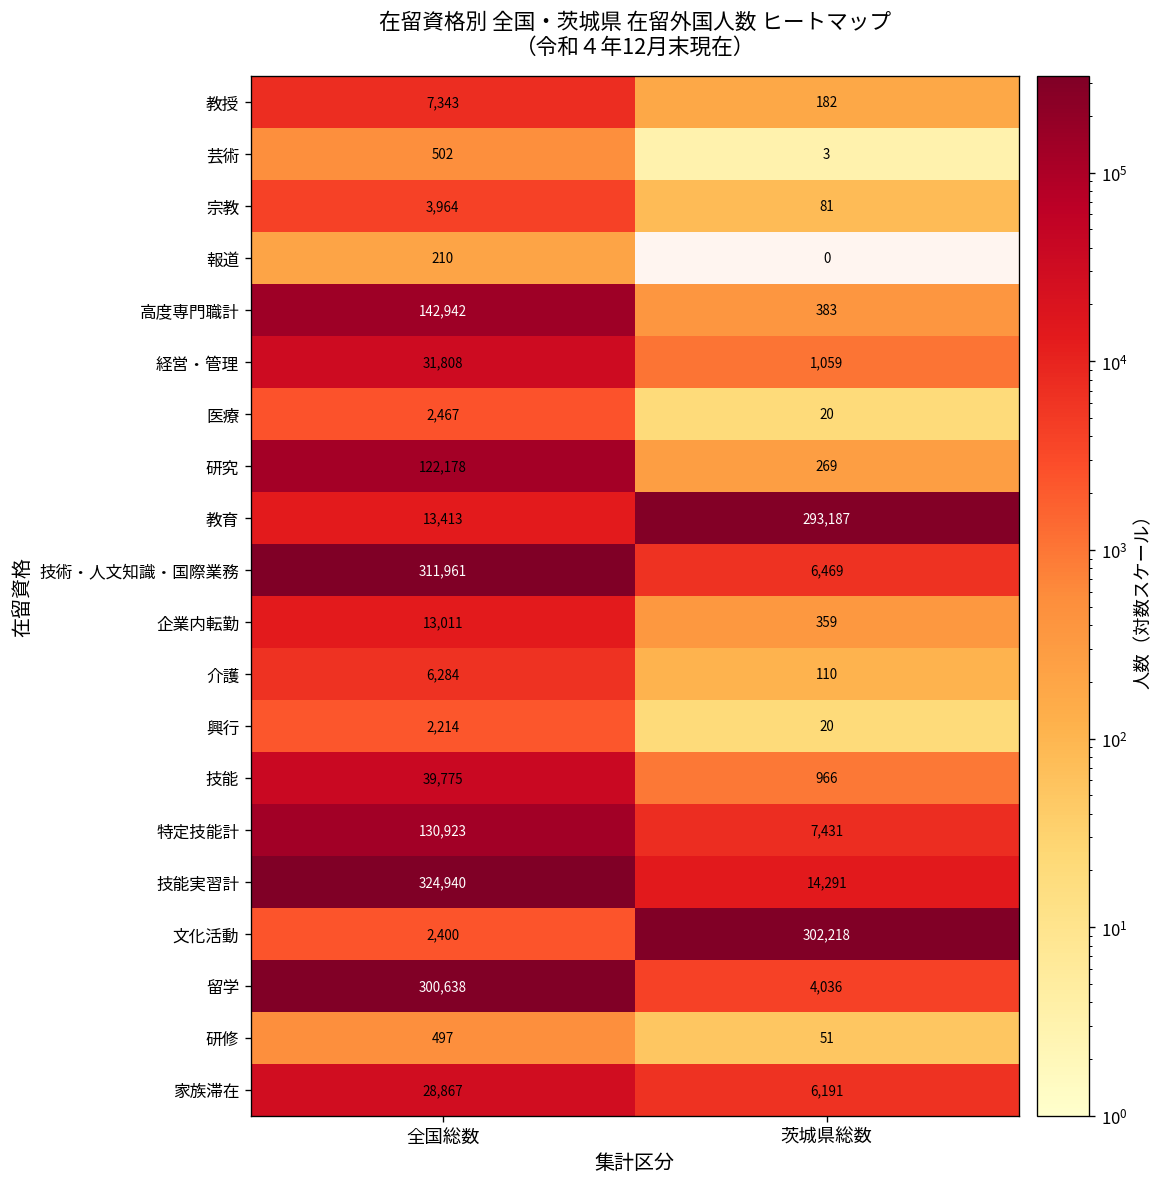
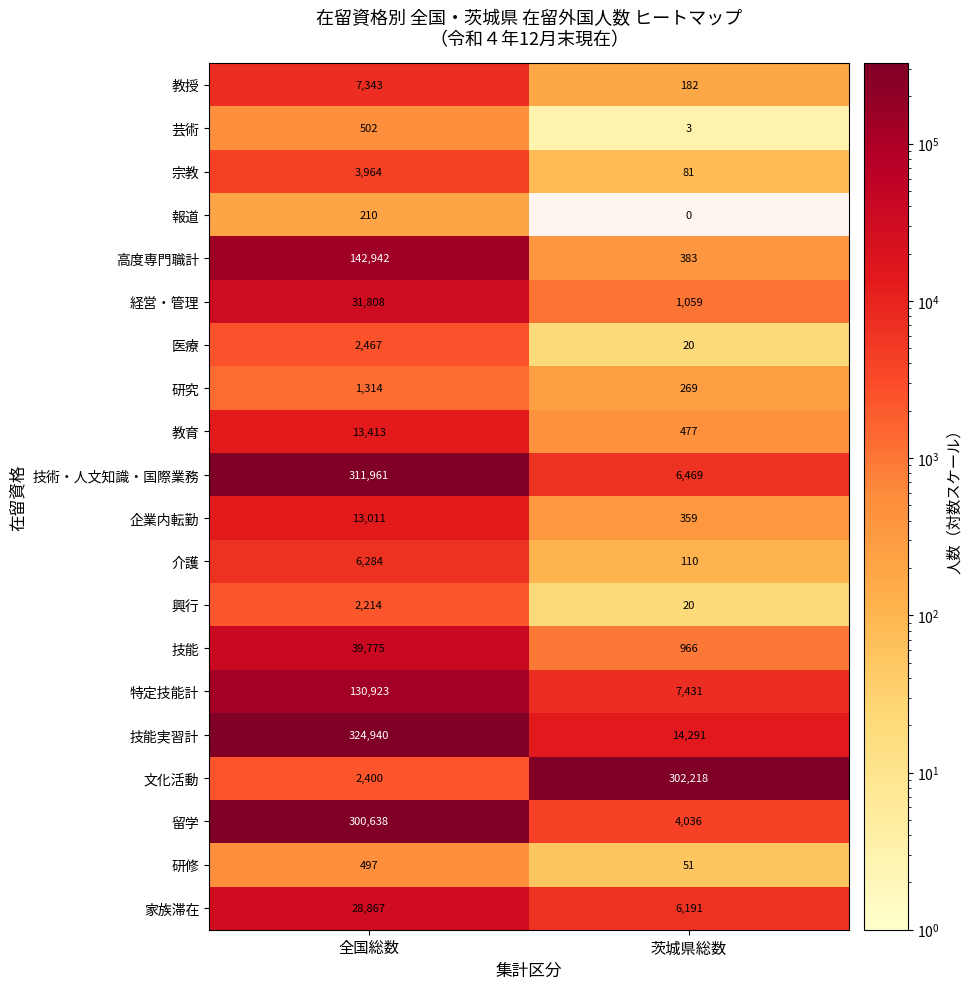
研究, 全国総数: 122,178 -> 1,314
教育, 茨城県総数: 293,187 -> 477
